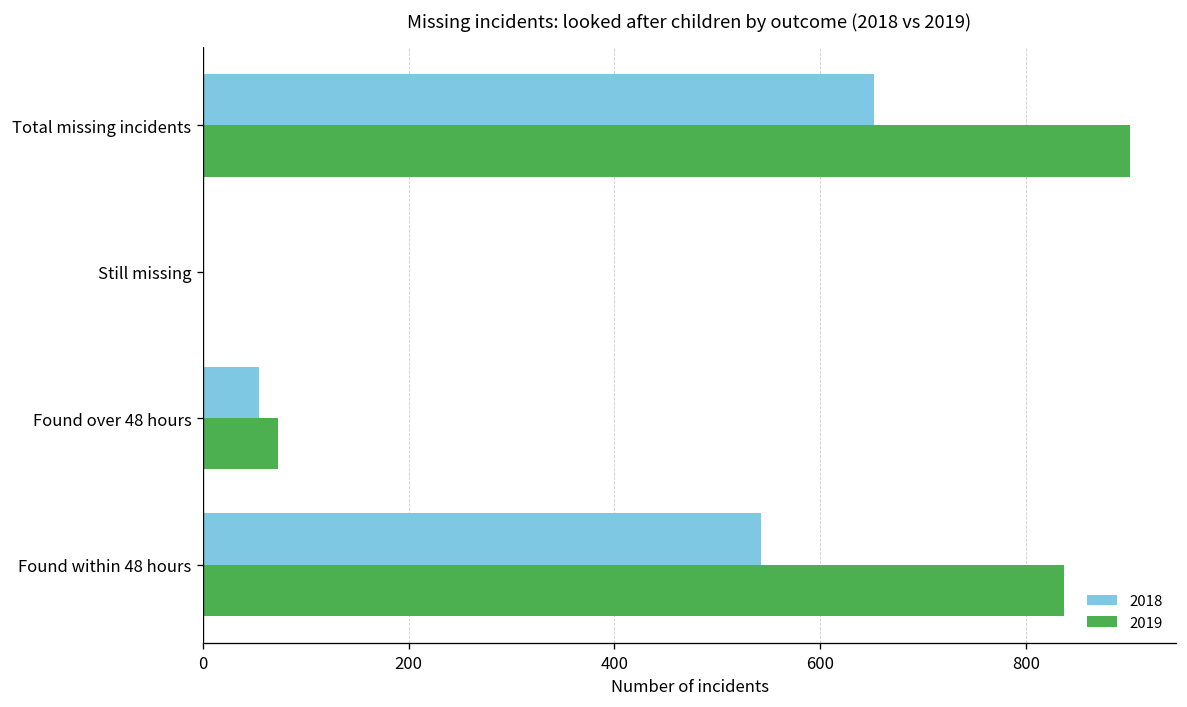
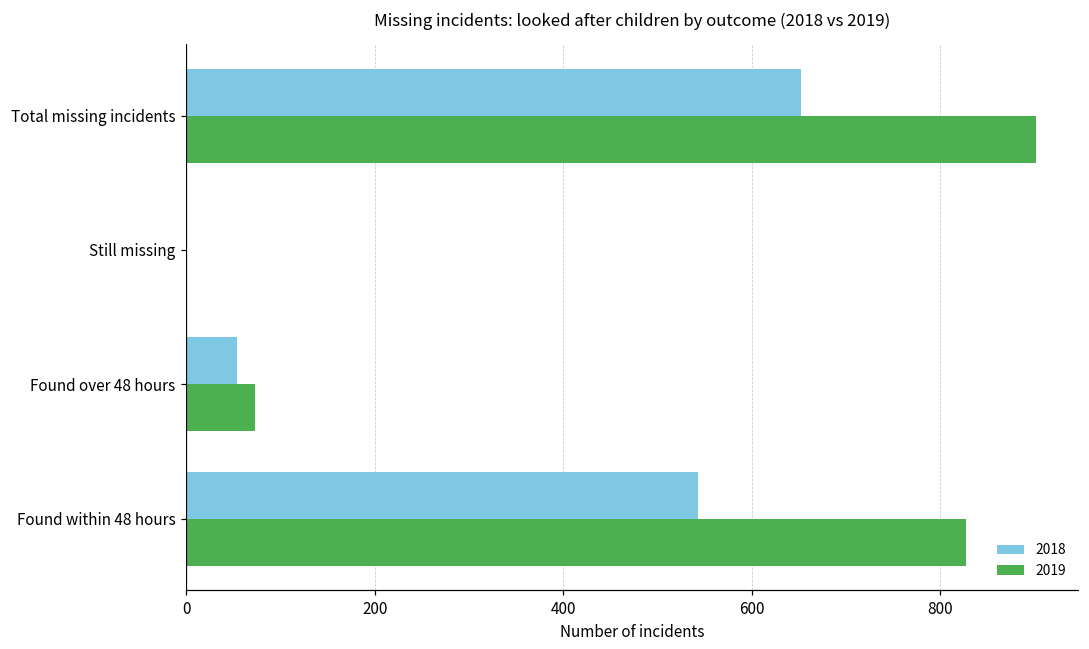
2019, Found within 48 hours: 840 -> 830
